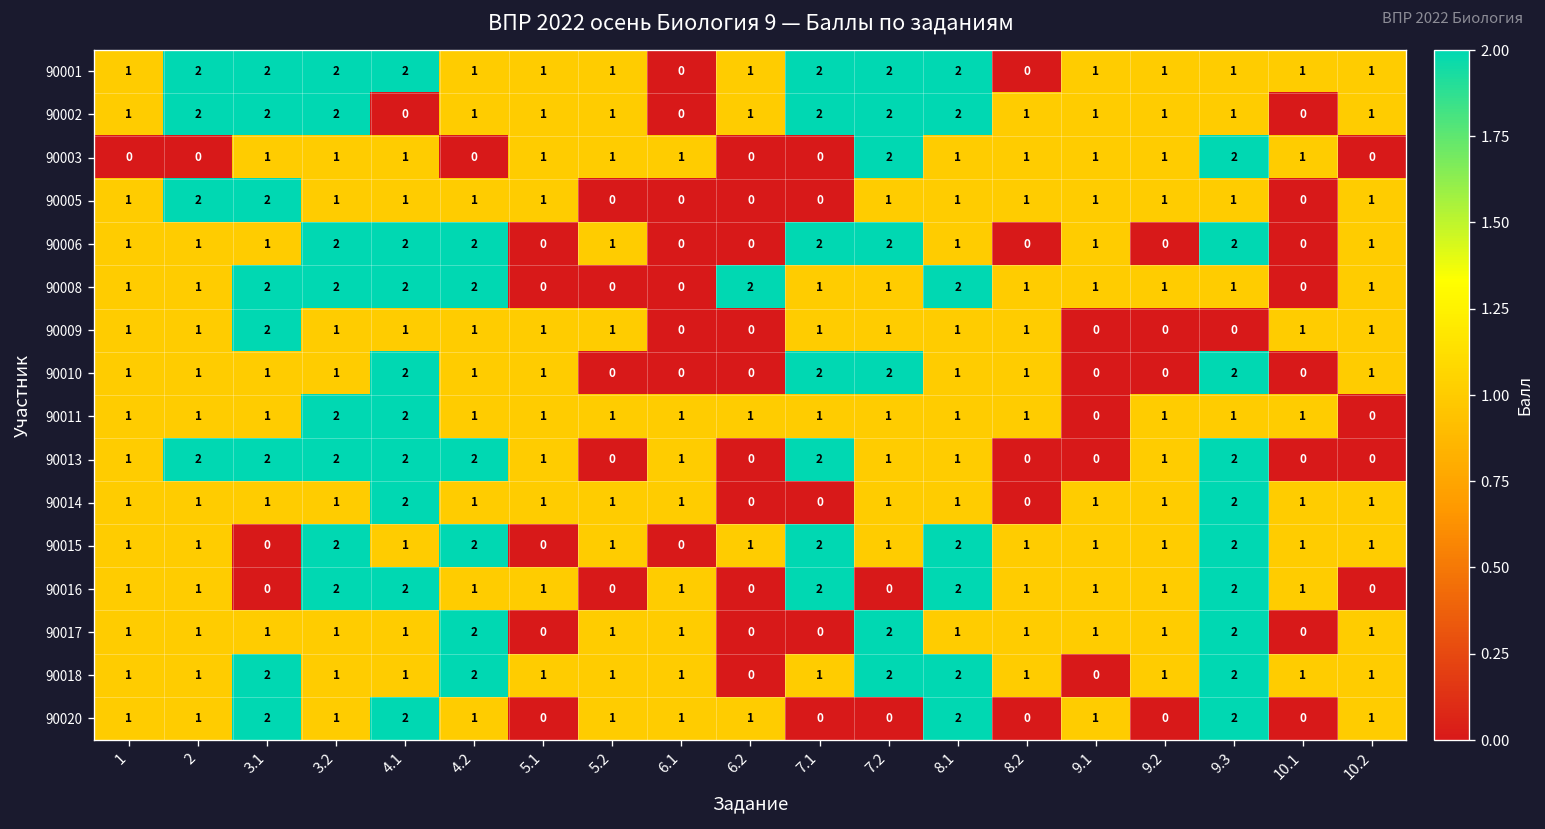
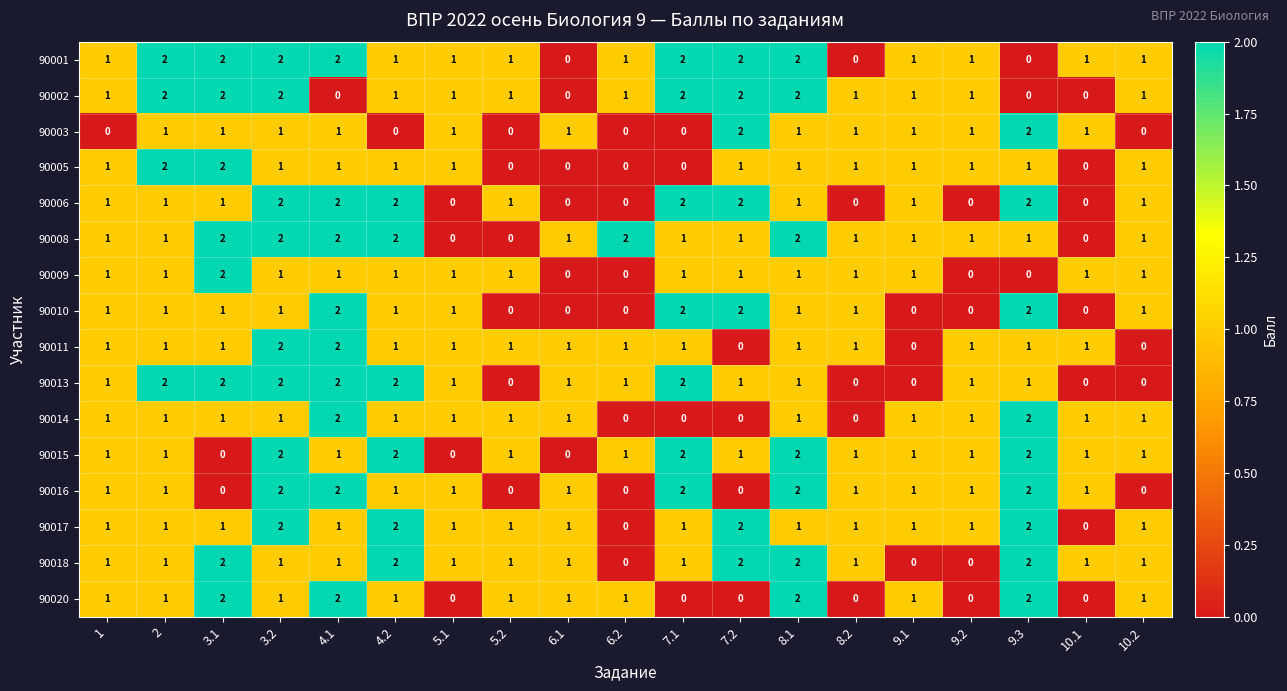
90001, 9.3: 1 -> 0
90002, 9.3: 1 -> 0
90003, 2: 0 -> 1
90003, 5.2: 1 -> 0
90008, 6.1: 0 -> 1
90009, 9.1: 0 -> 1
90011, 7.2: 1 -> 0
90013, 6.2: 0 -> 1
90013, 9.3: 2 -> 1
90014, 7.2: 1 -> 0
90017, 3.2: 1 -> 2
90017, 5.1: 0 -> 1
90017, 7.1: 0 -> 1
90018, 9.2: 1 -> 0
